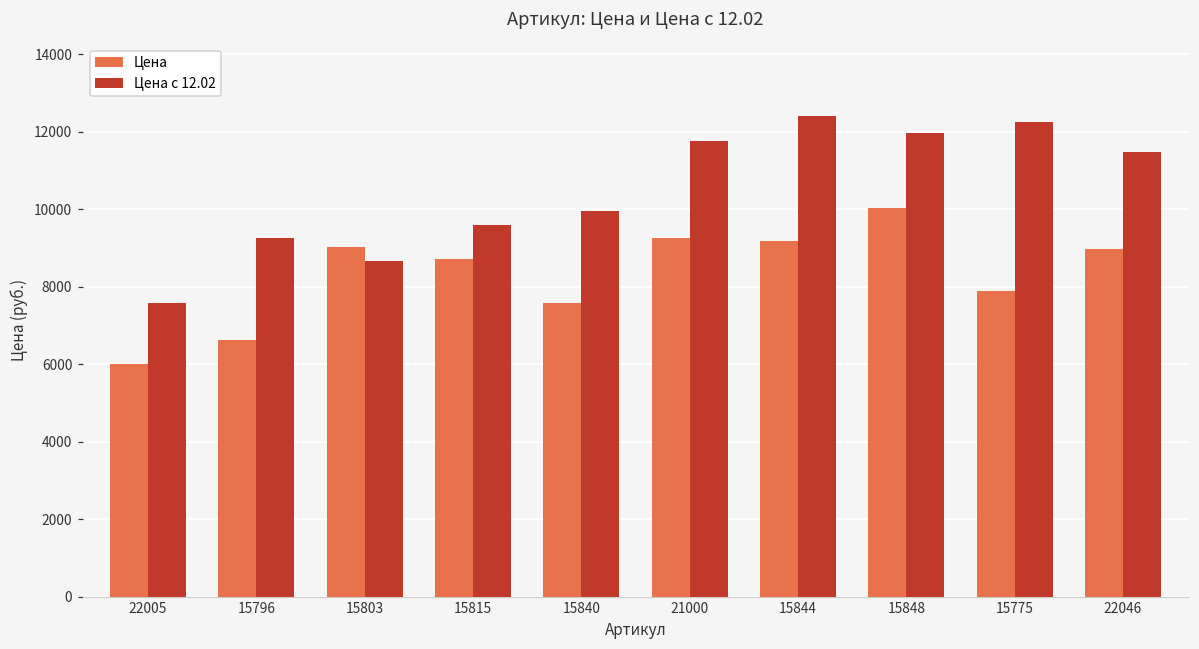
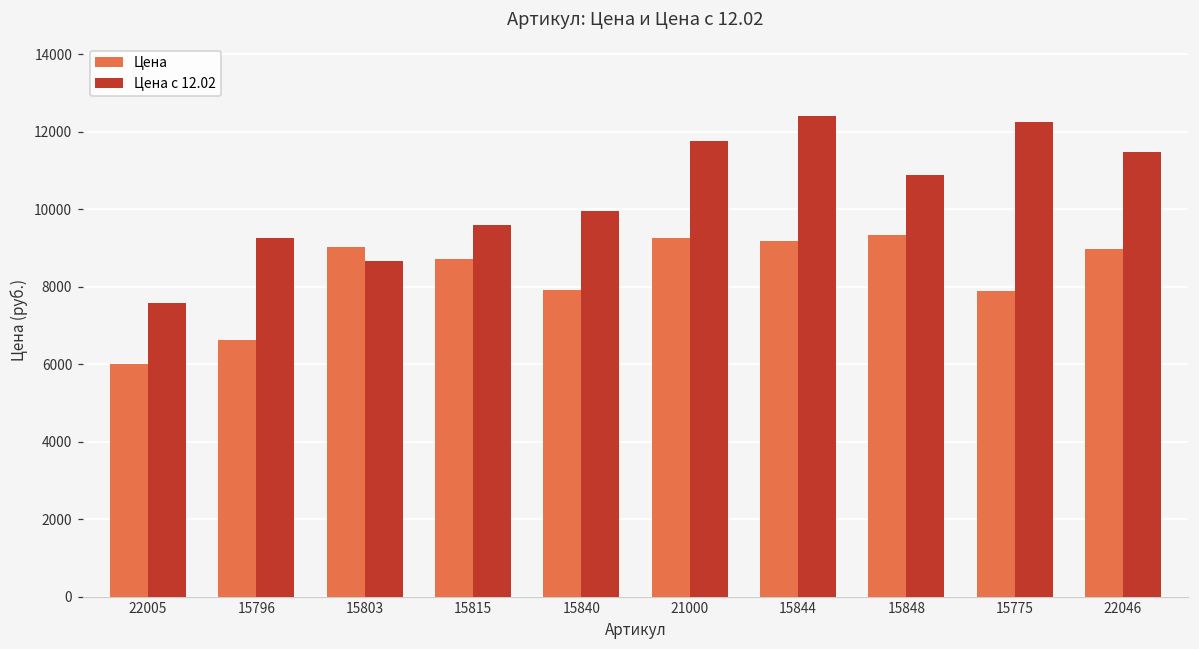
Цена, 15840: 7600 -> 7900
Цена, 15848: 10000 -> 9300
Цена с 12.02, 15848: 12000 -> 10900
